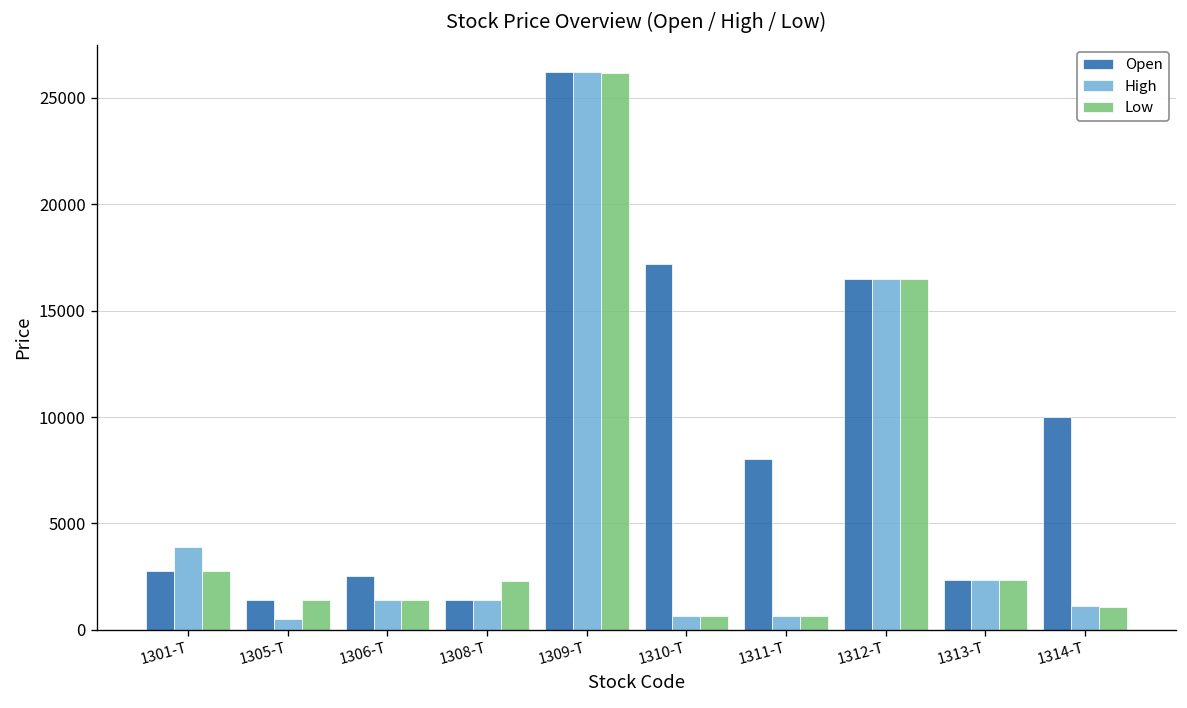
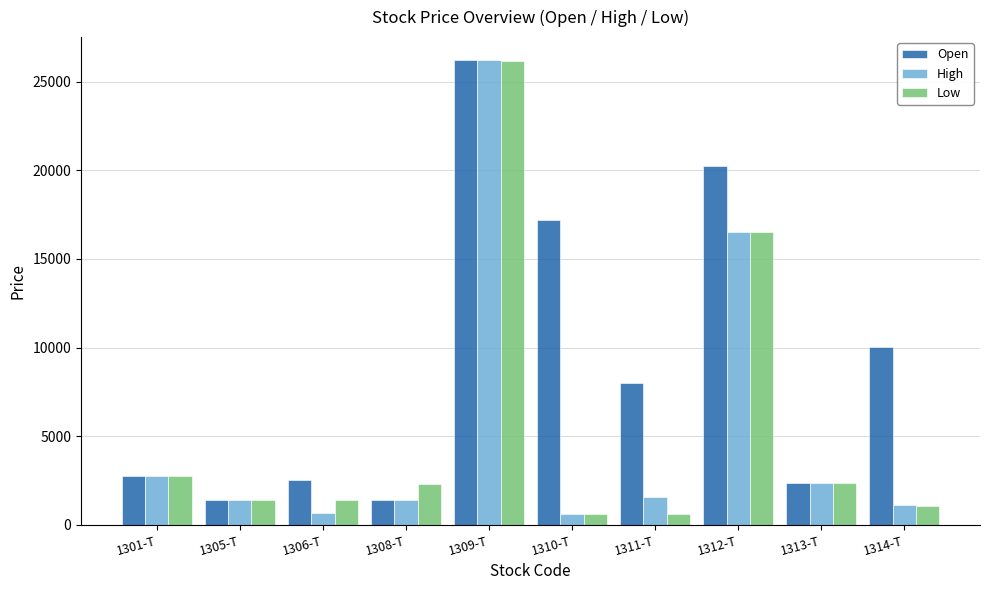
High, 1301-T: 3900 -> 2800
High, 1305-T: 500 -> 1400
High, 1306-T: 1400 -> 600
High, 1311-T: 600 -> 1600
Open, 1312-T: 16500 -> 20200
